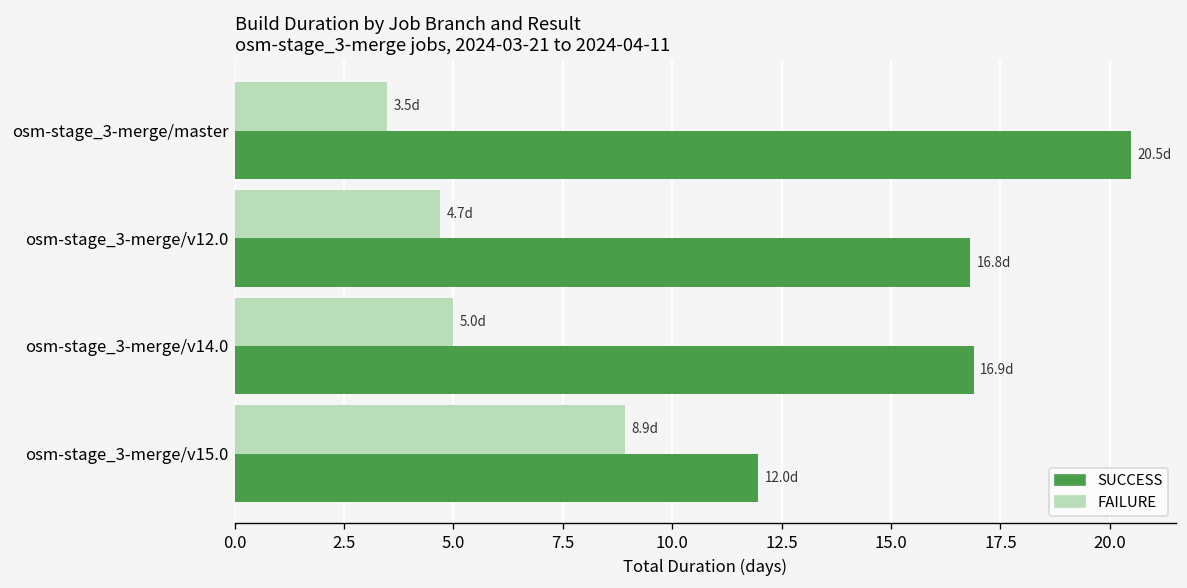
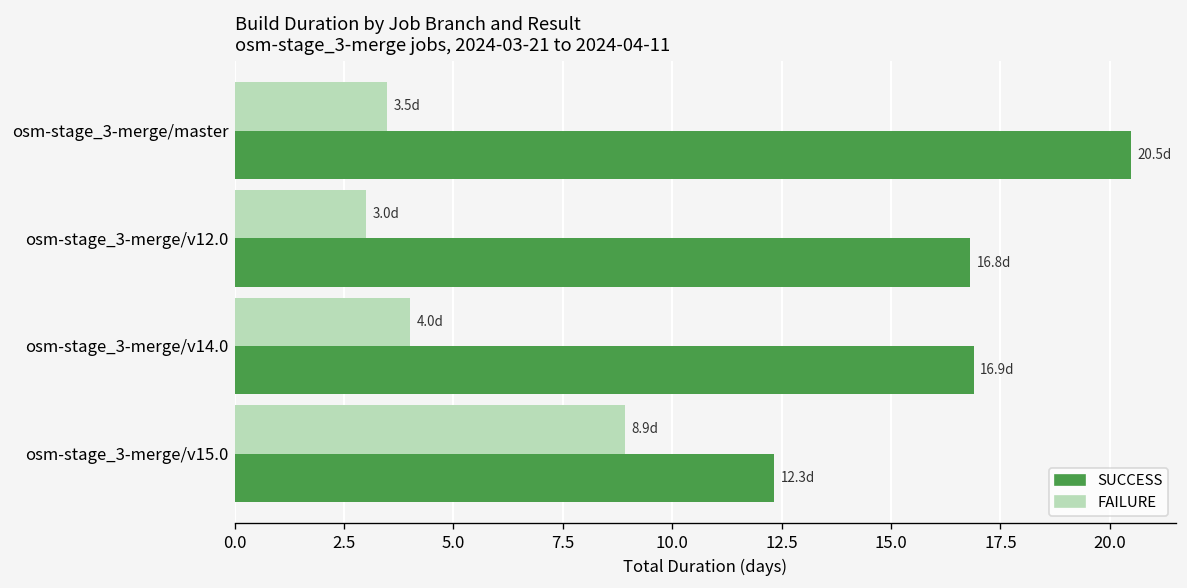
FAILURE, osm-stage_3-merge/v12.0: 4.7d -> 3.0d
FAILURE, osm-stage_3-merge/v14.0: 5.0d -> 4.0d
SUCCESS, osm-stage_3-merge/v15.0: 12.0d -> 12.3d
